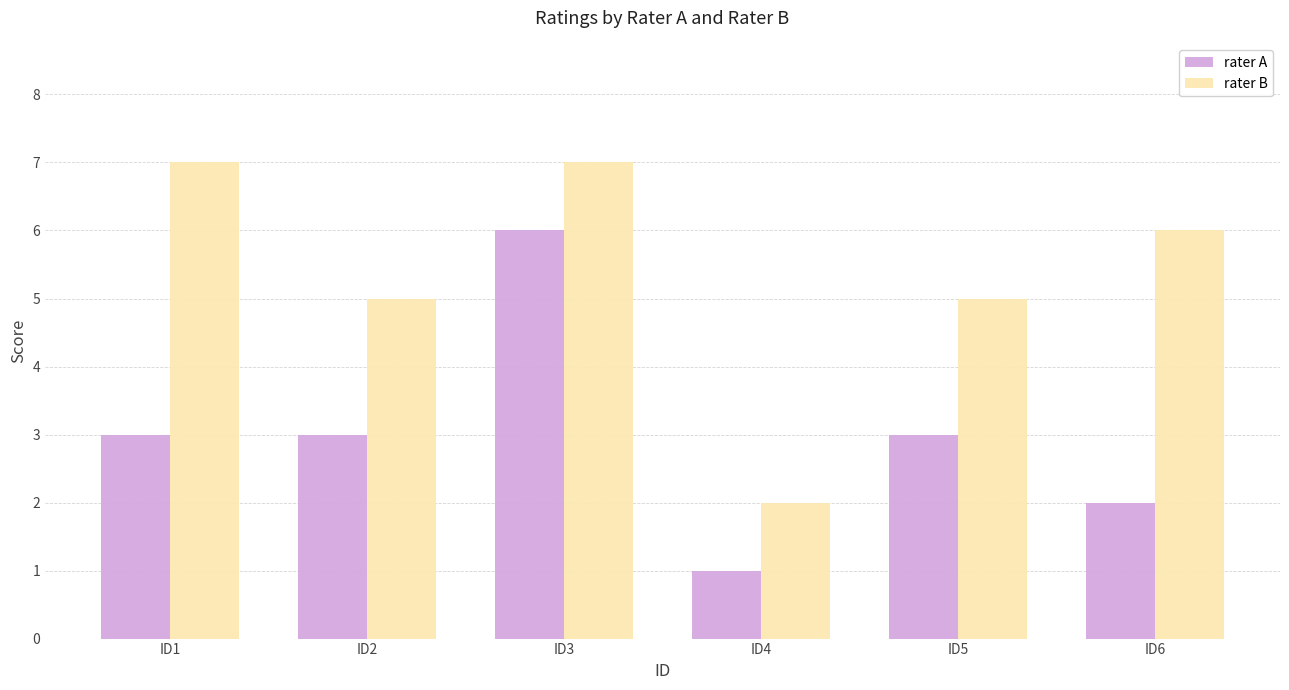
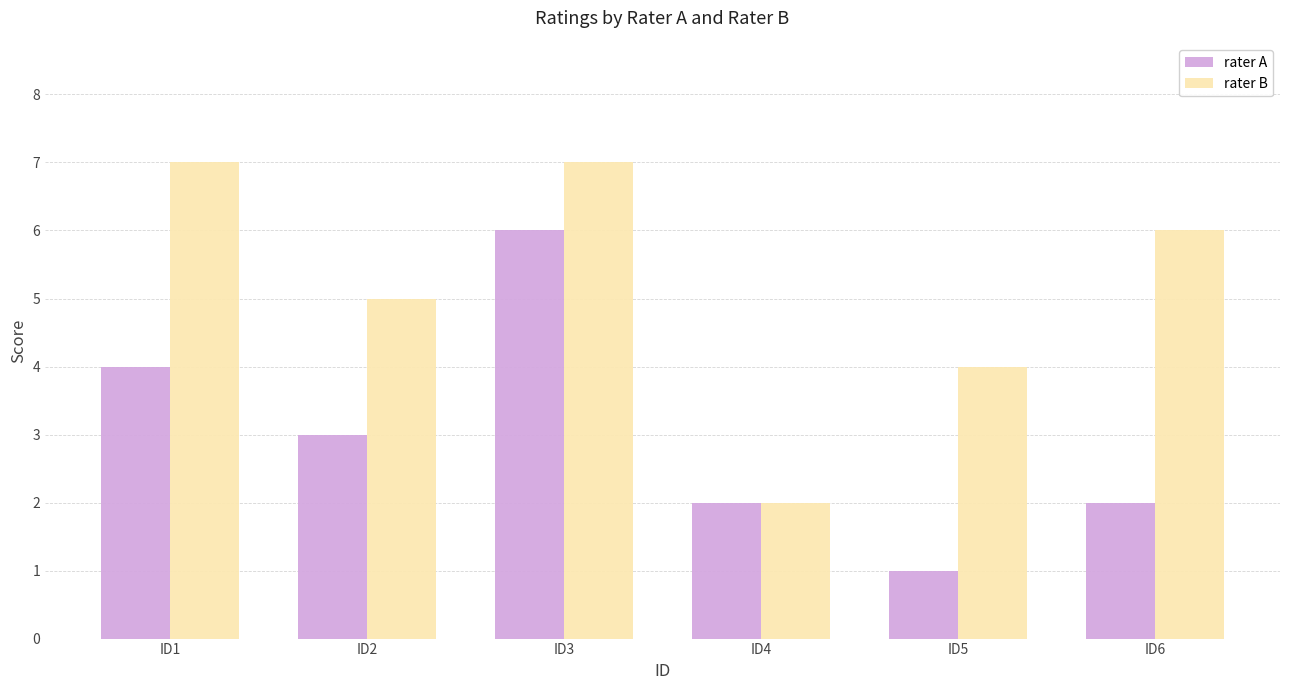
rater A, ID1: 3 -> 4
rater A, ID4: 1 -> 2
rater A, ID5: 3 -> 1
rater B, ID5: 5 -> 4
